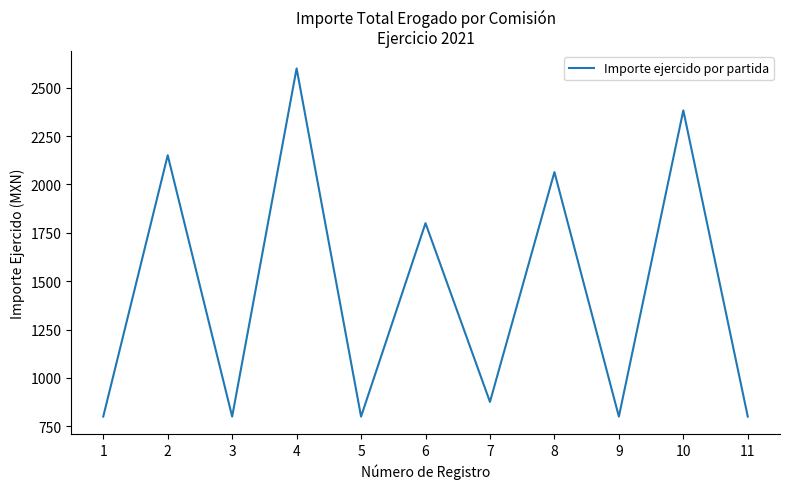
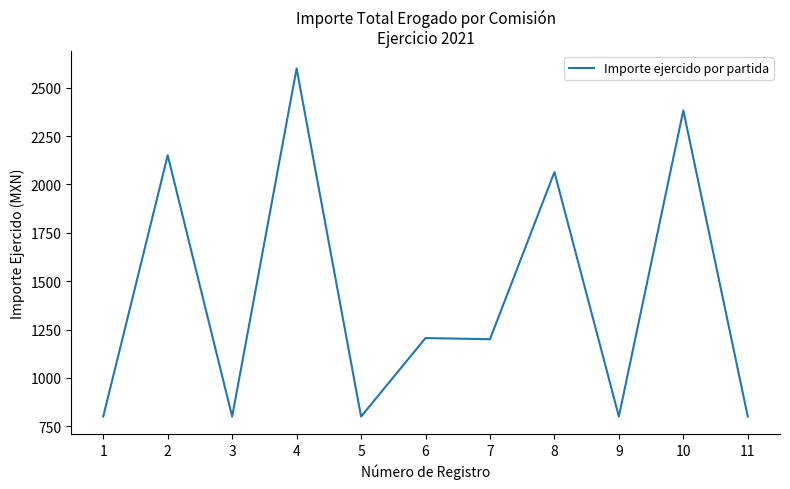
6: 1800 -> 1210
7: 880 -> 1200
